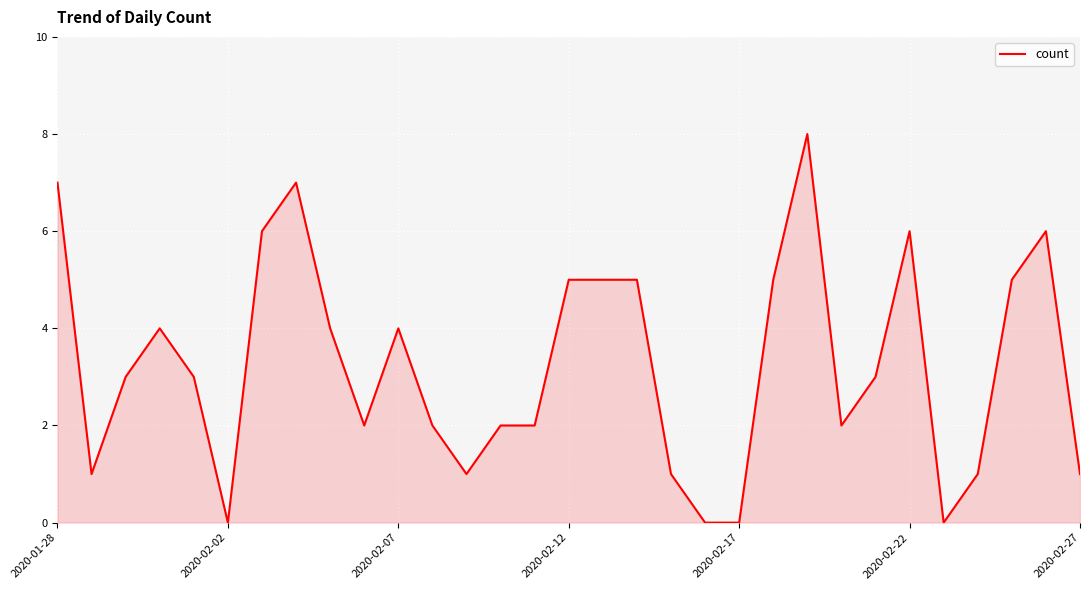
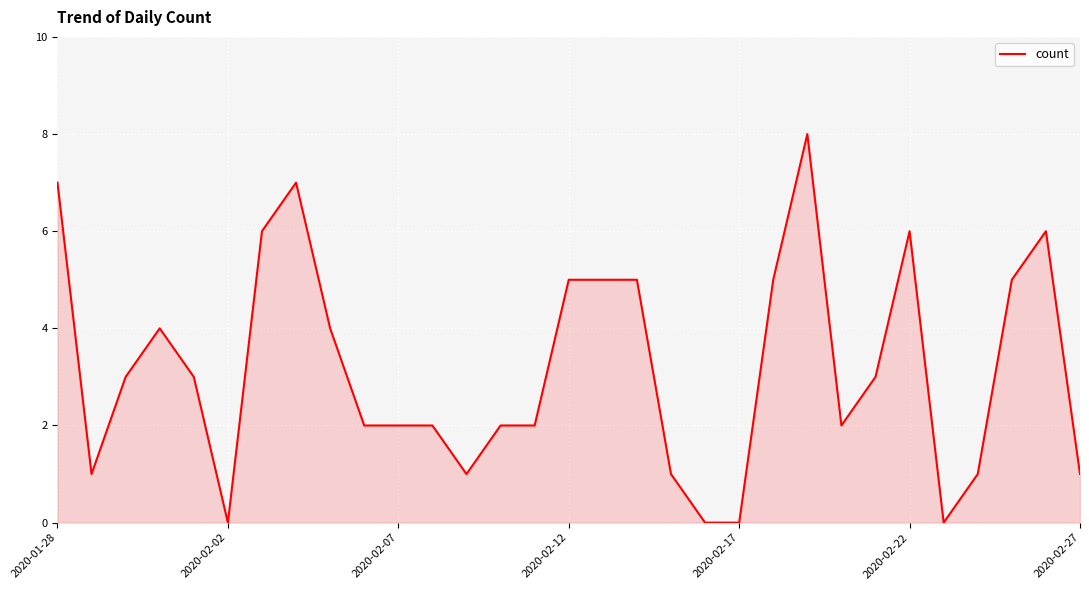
2020-02-07: 4 -> 2
